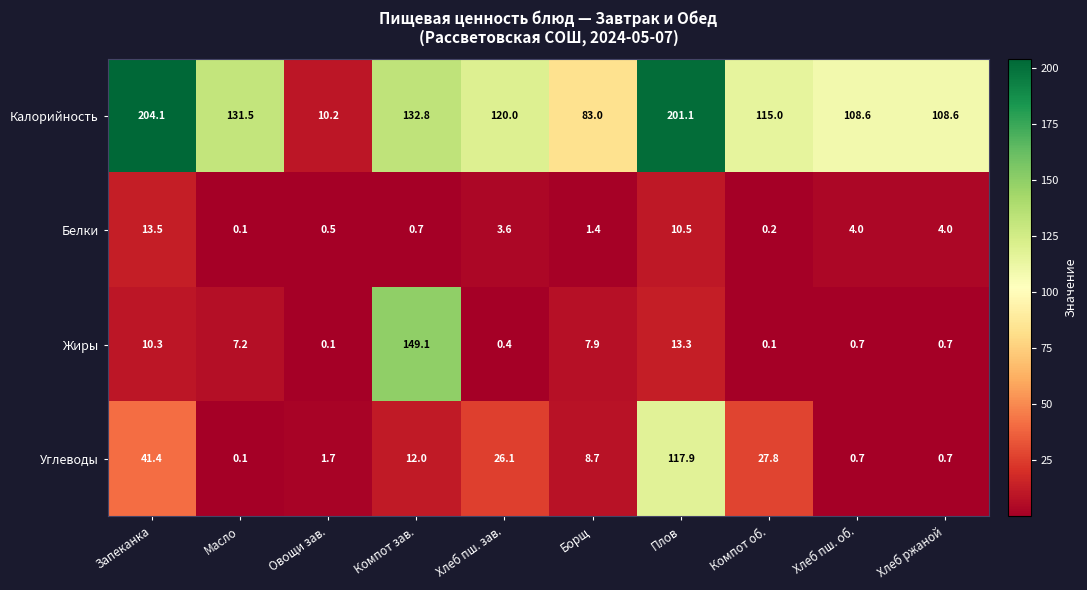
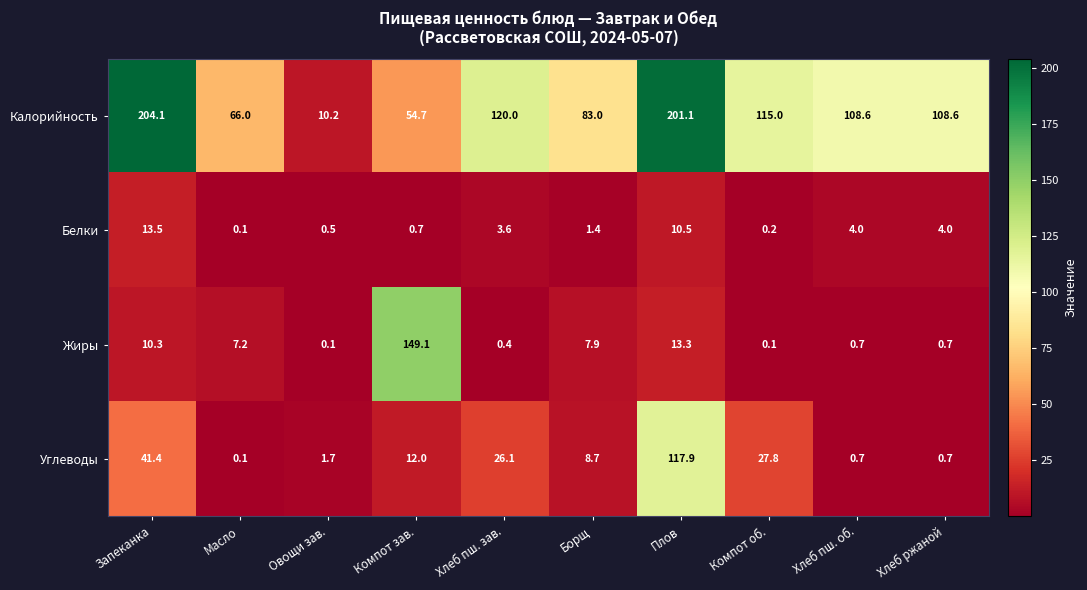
Калорийность, Масло: 131.5 -> 66.0
Калорийность, Компот зав.: 132.8 -> 54.7
